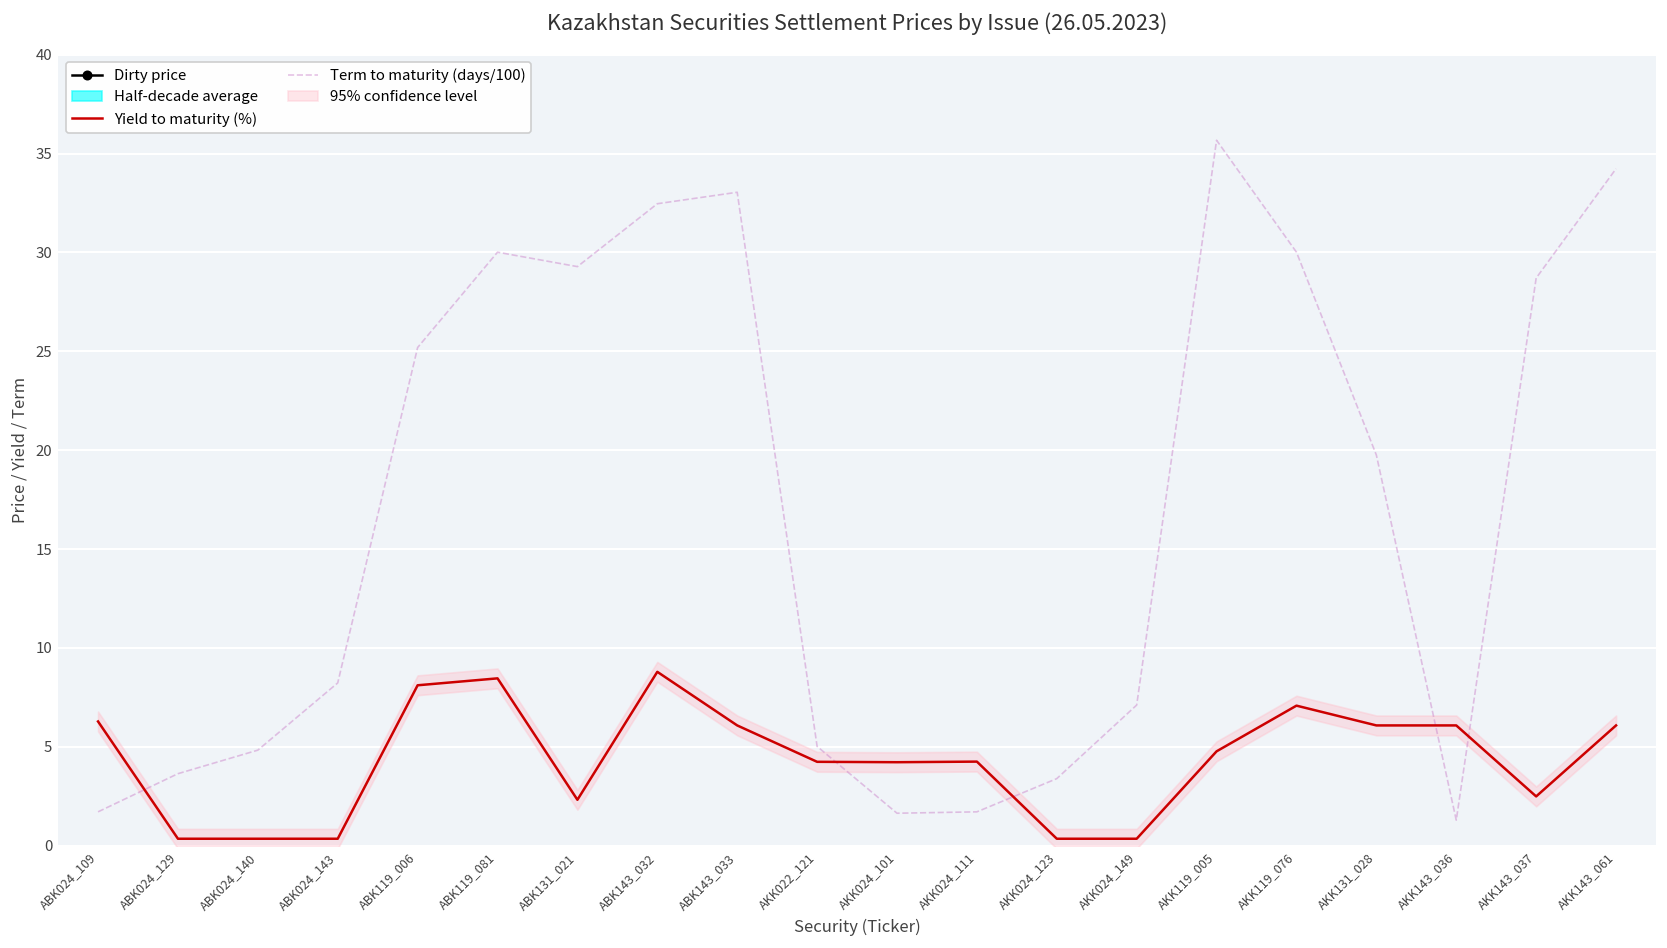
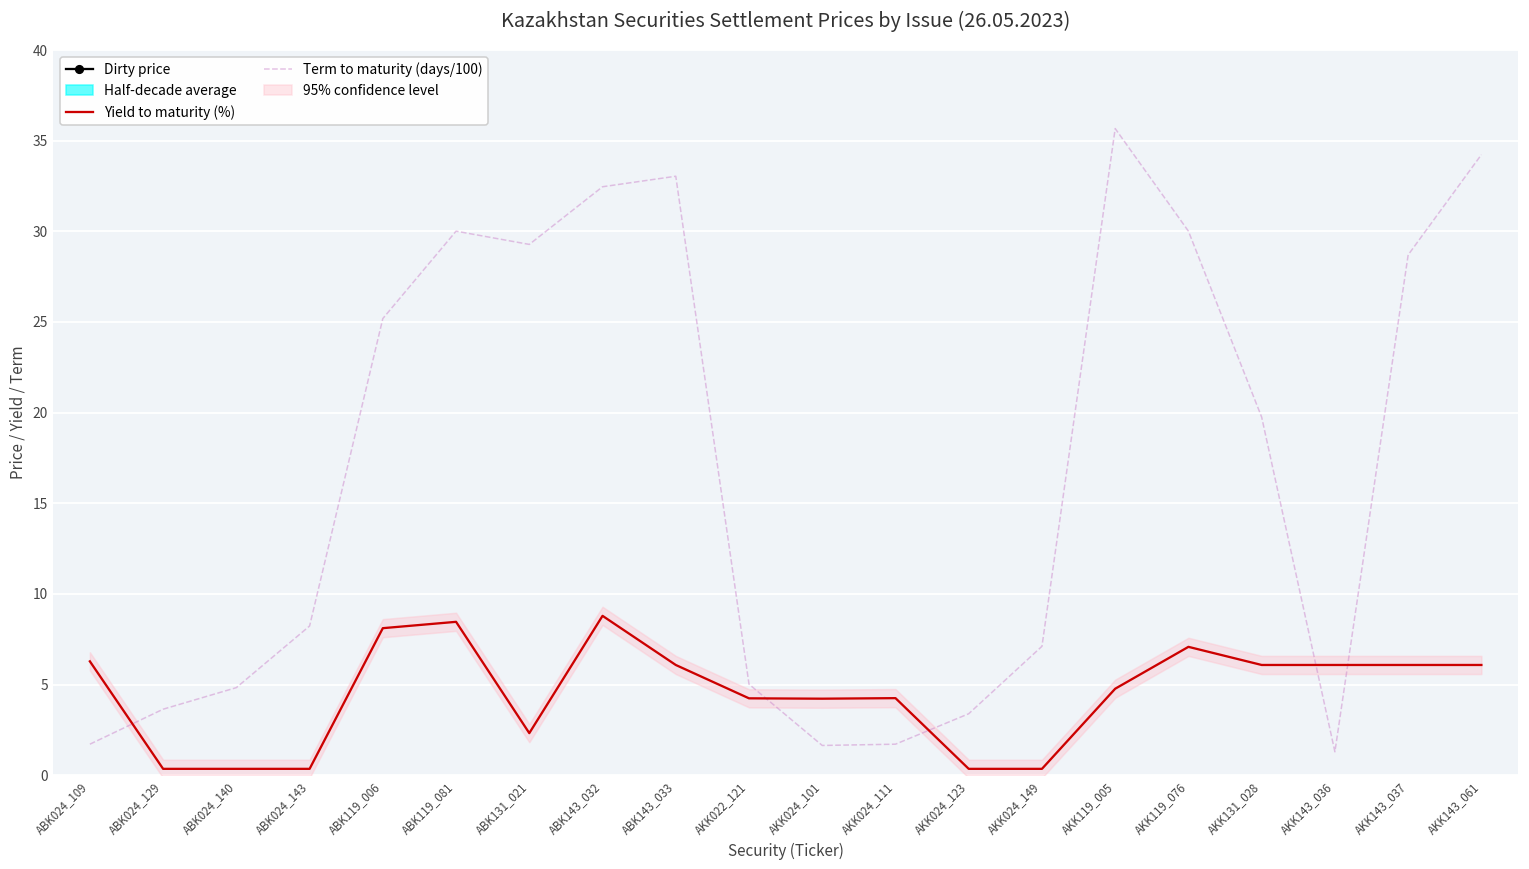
Yield to maturity (%), AKK143_037: 2.5 -> 6.1
